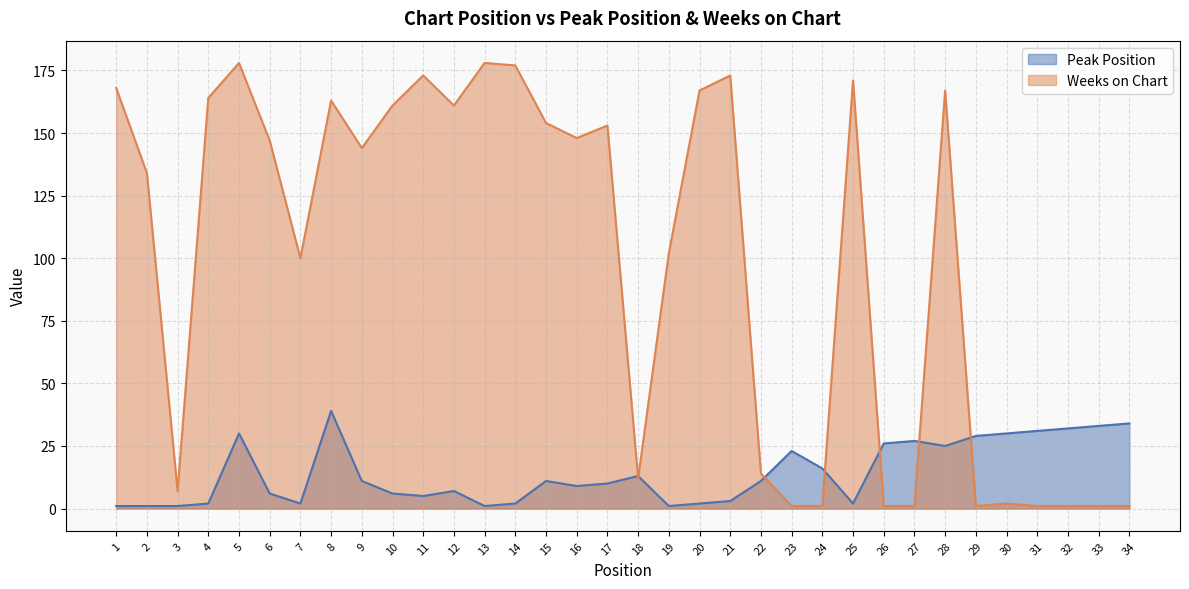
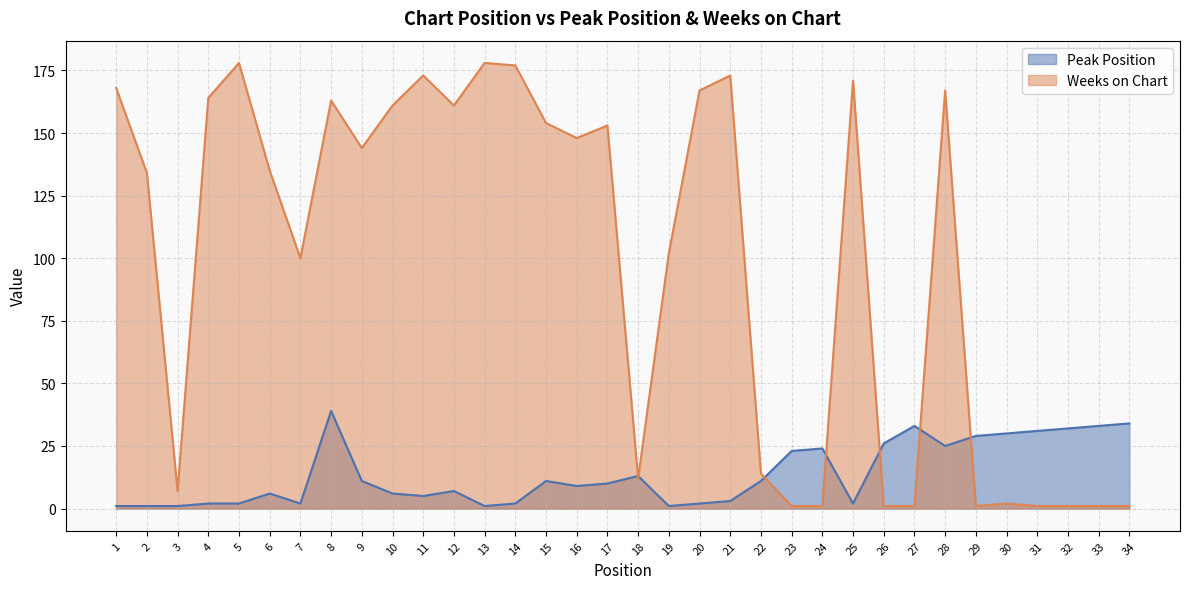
Peak Position, 5: 30 -> 2
Weeks on Chart, 6: 147 -> 135
Peak Position, 24: 16 -> 24
Peak Position, 27: 27 -> 33
